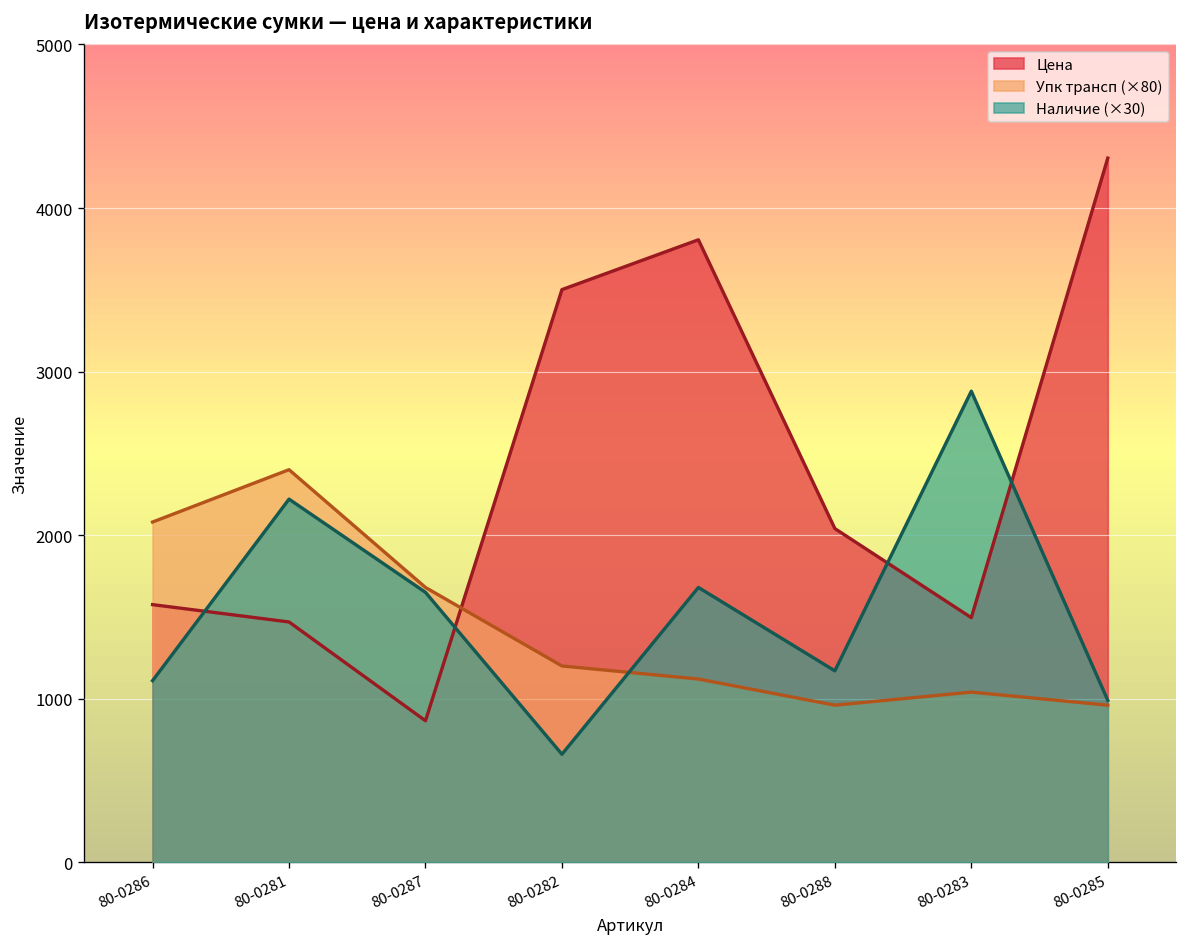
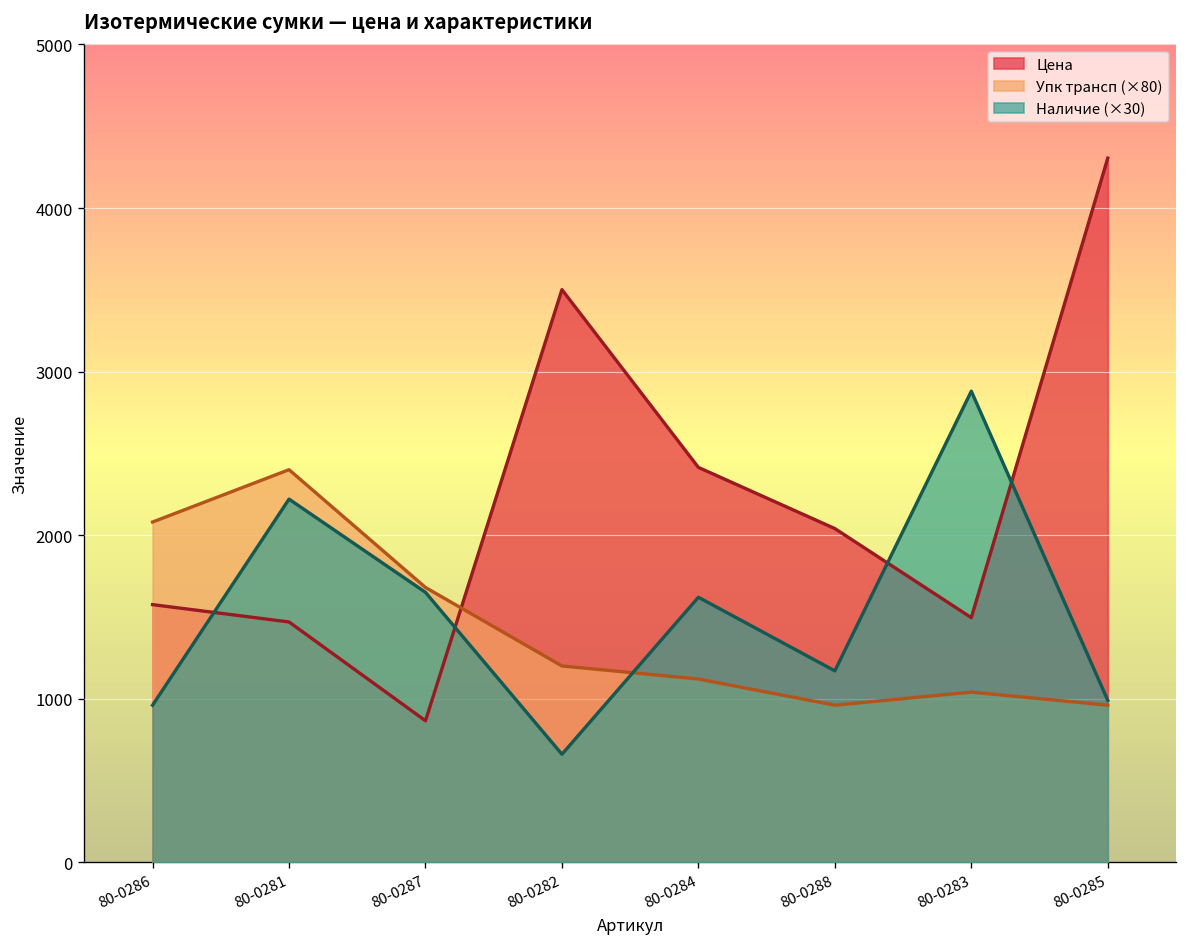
Наличие (×30), 80-0286: 1110 -> 960
Цена, 80-0284: 3810 -> 2410
Наличие (×30), 80-0284: 1680 -> 1620
